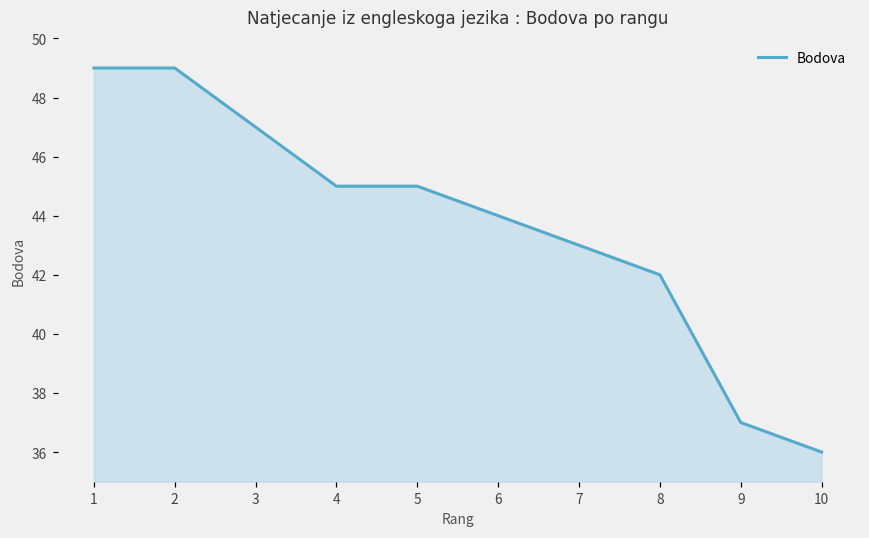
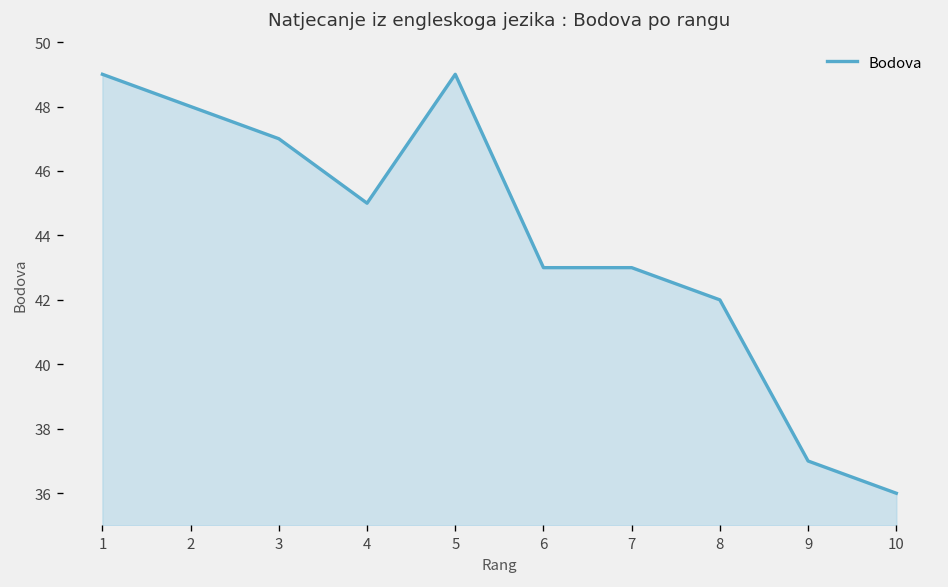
2: 49 -> 48
5: 45 -> 49
6: 44 -> 43
